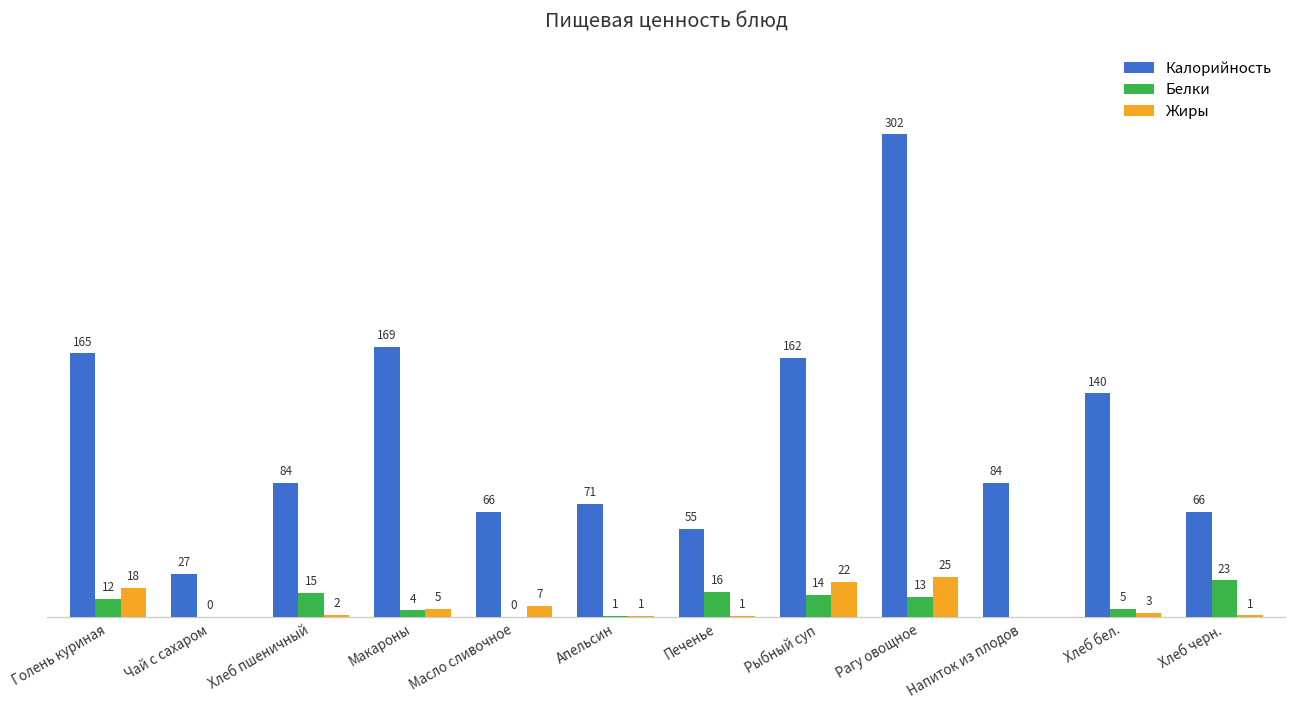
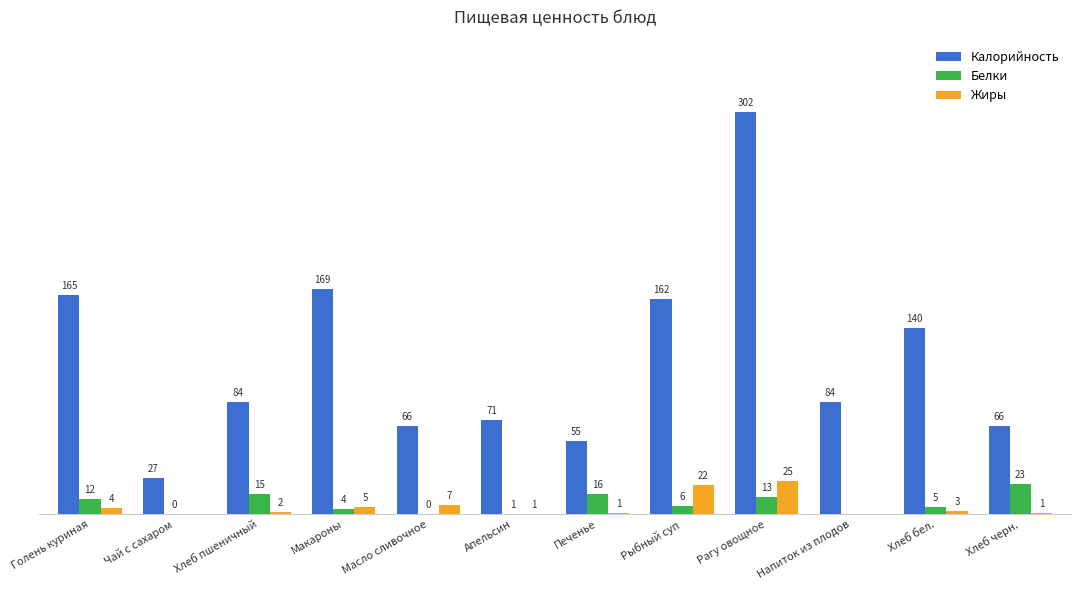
Жиры, Голень куриная: 18 -> 4
Белки, Рыбный суп: 14 -> 6
